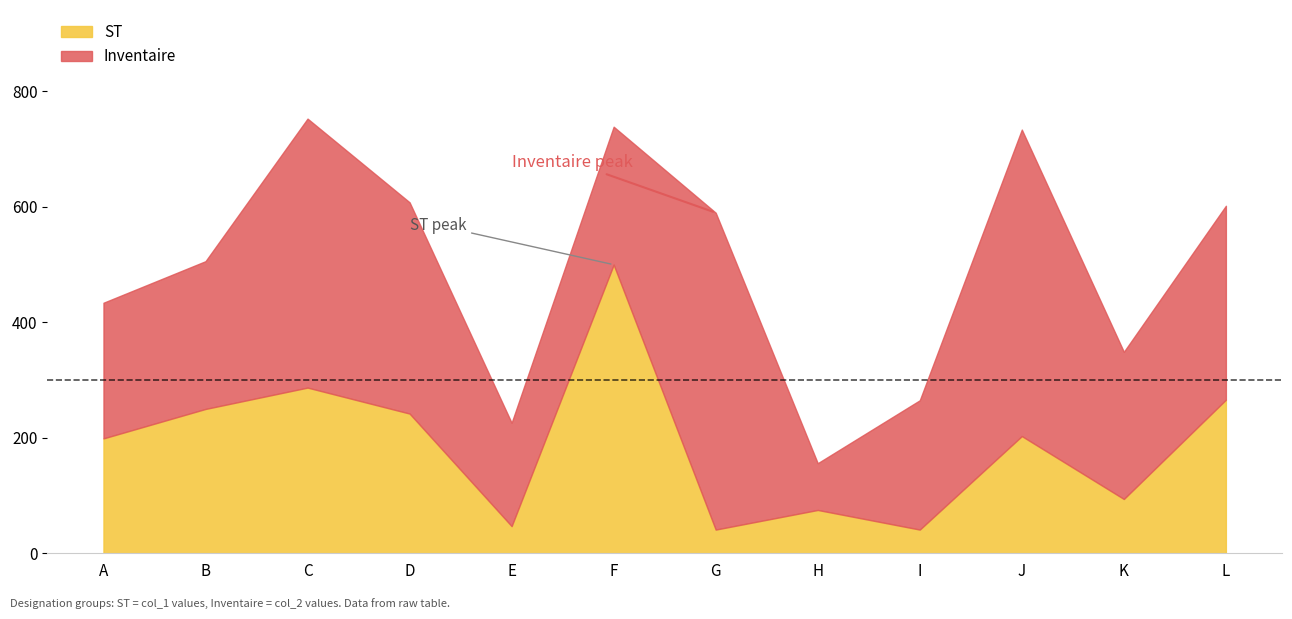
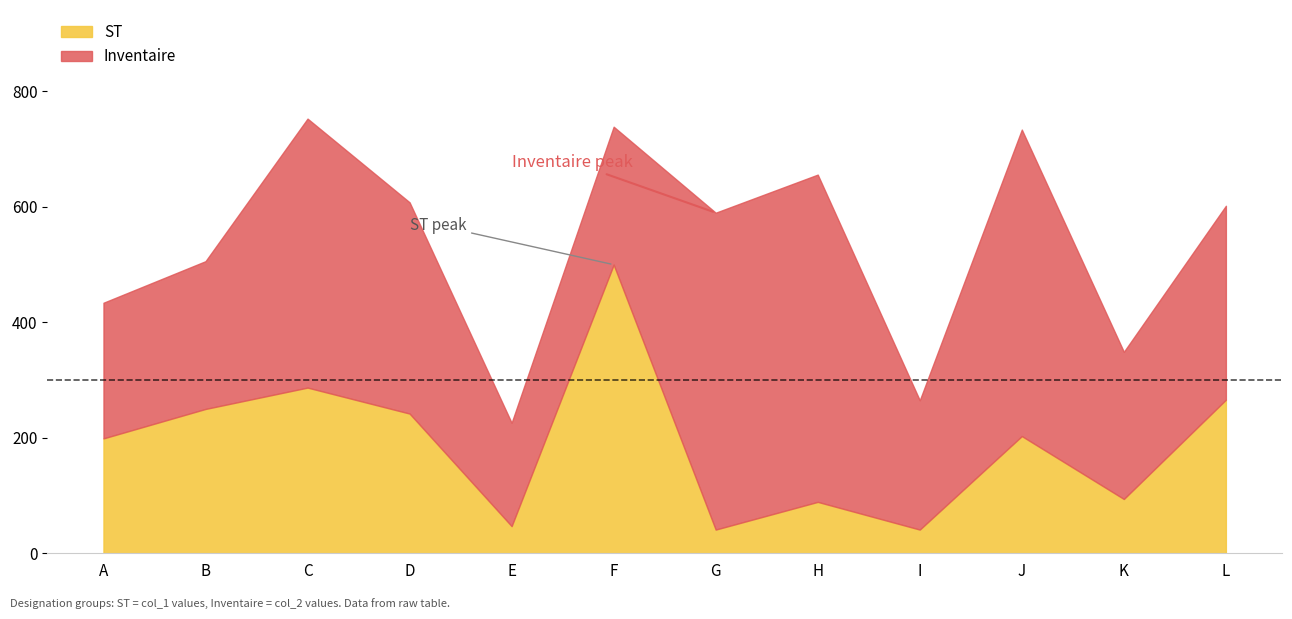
ST, H: 80 -> 90
Inventaire, H: 80 -> 570
